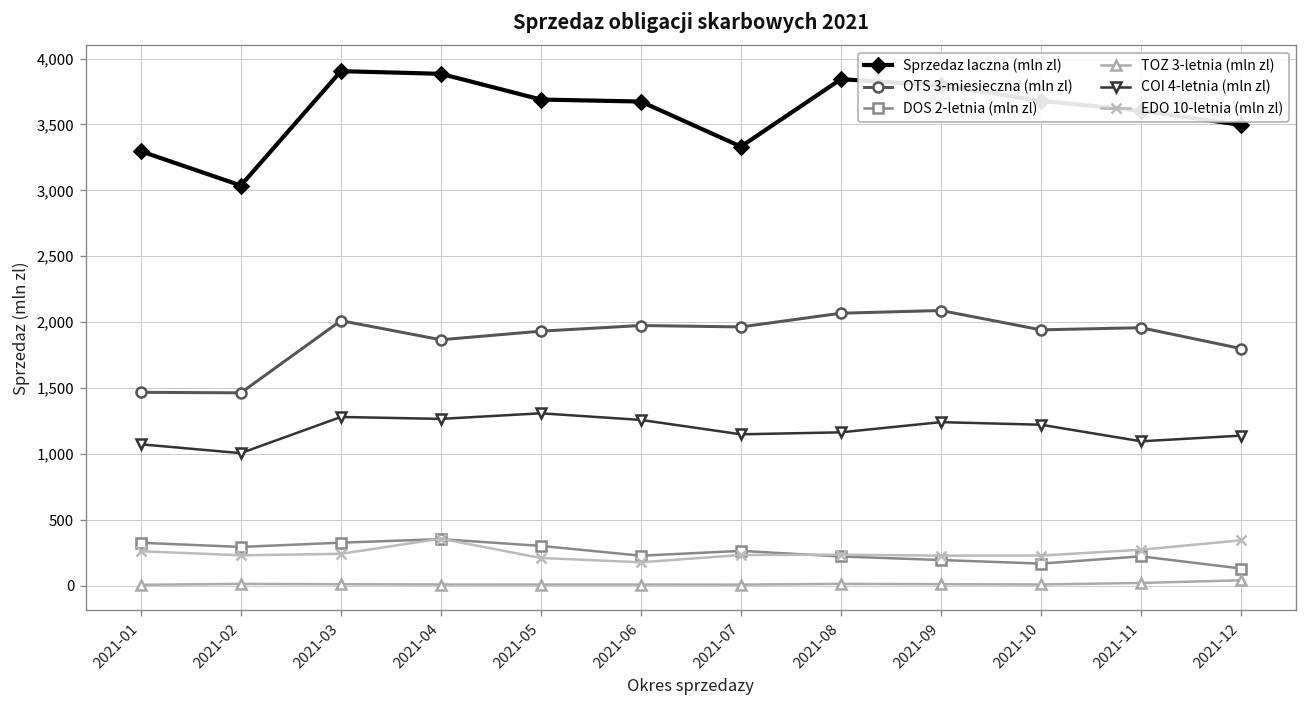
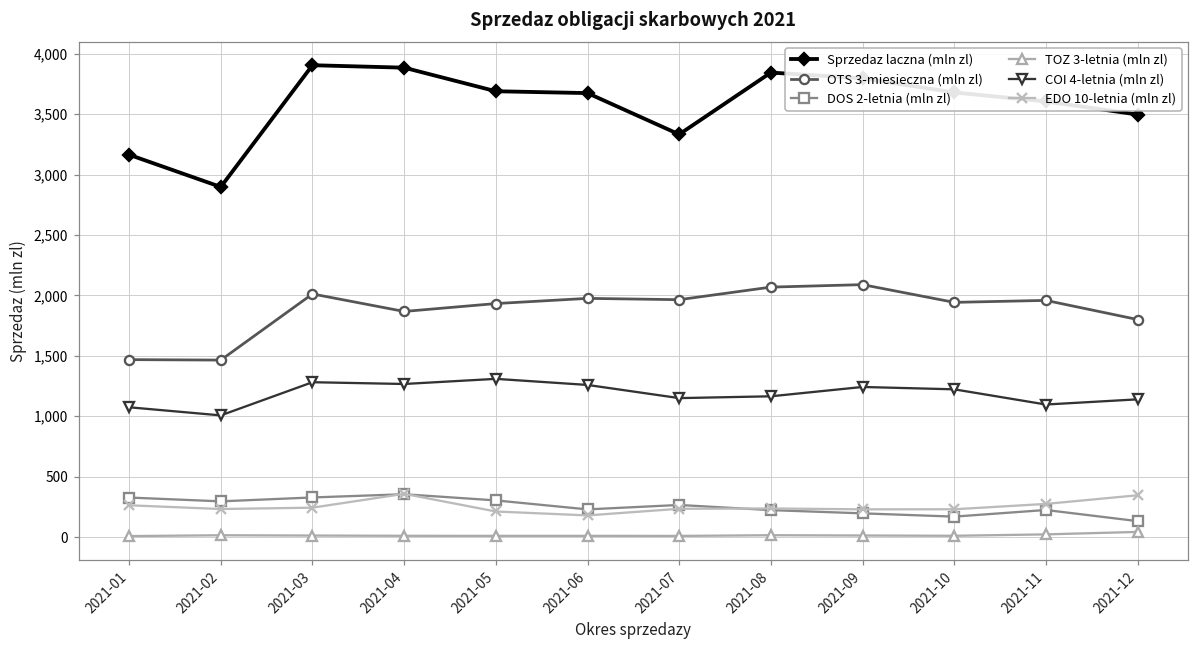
Sprzedaz laczna (mln zl), 2021-01: 3,300 -> 3,160
Sprzedaz laczna (mln zl), 2021-02: 3,040 -> 2,900
